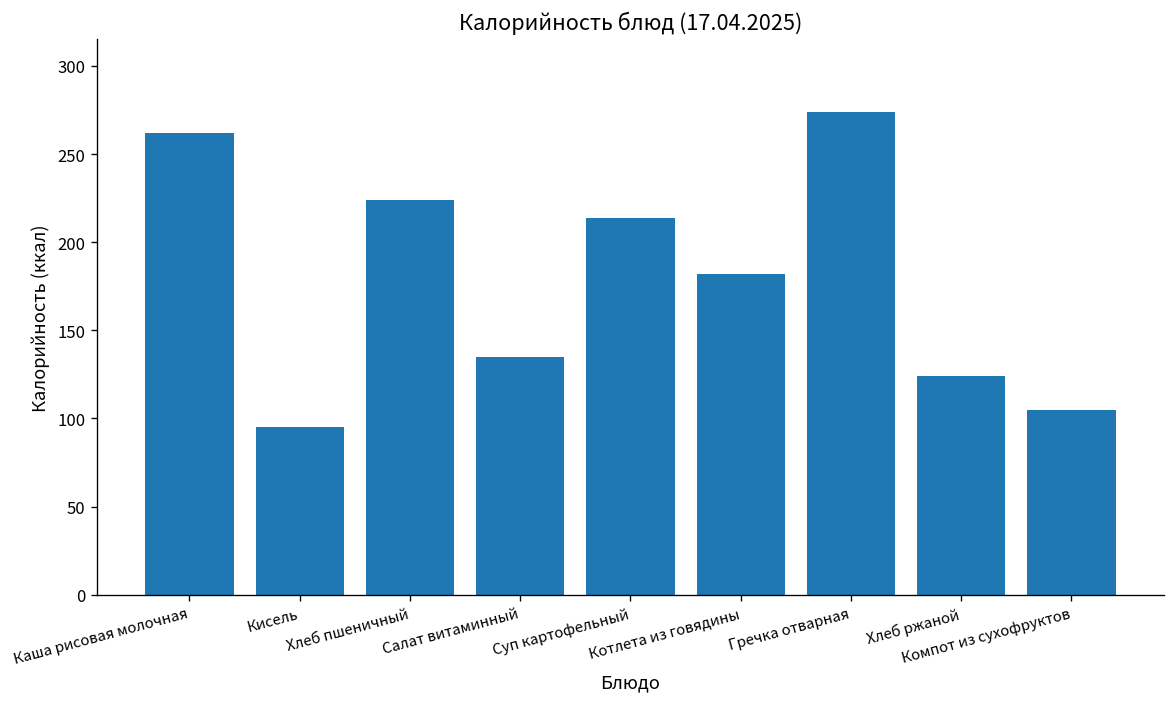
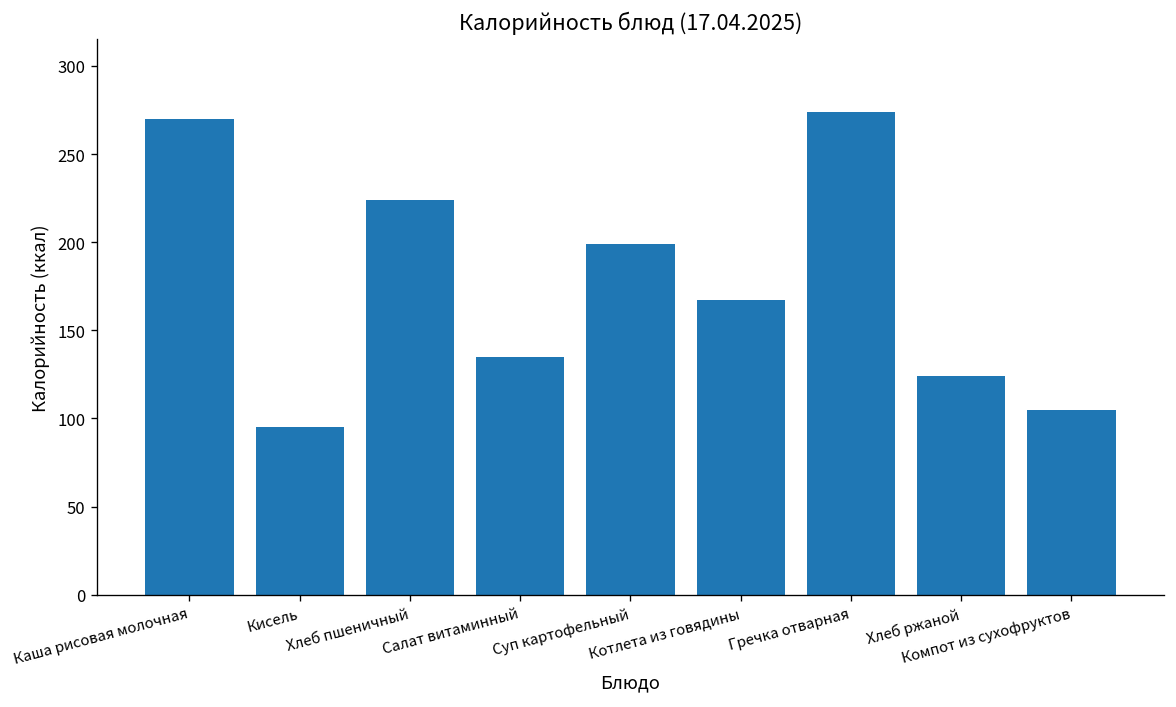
Каша рисовая молочная: 262 -> 270
Суп картофельный: 214 -> 199
Котлета из говядины: 182 -> 167
